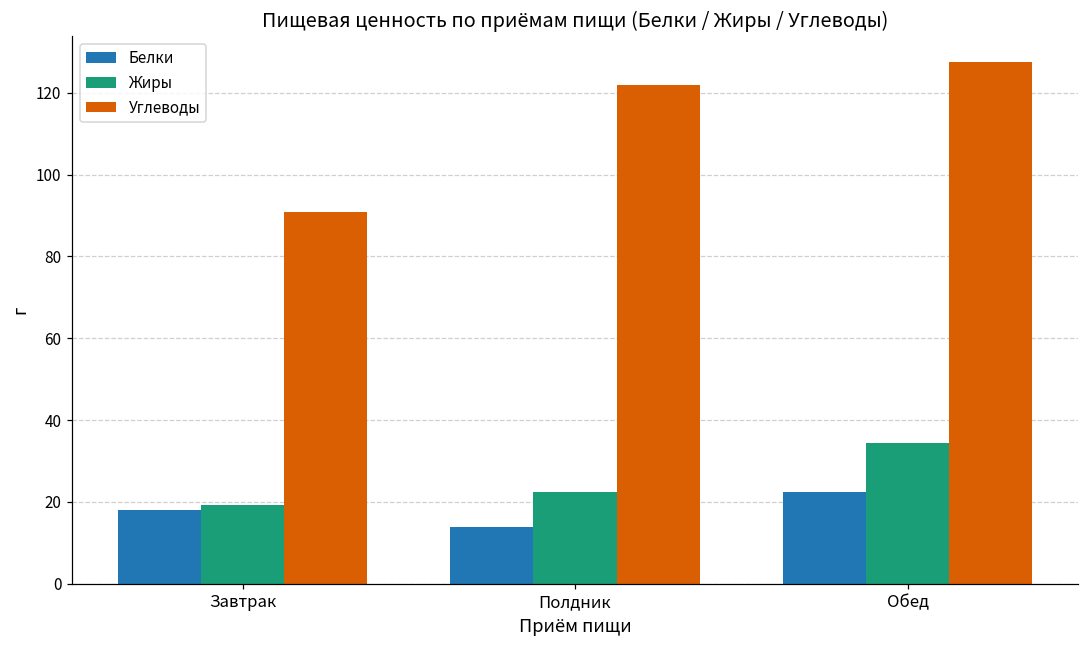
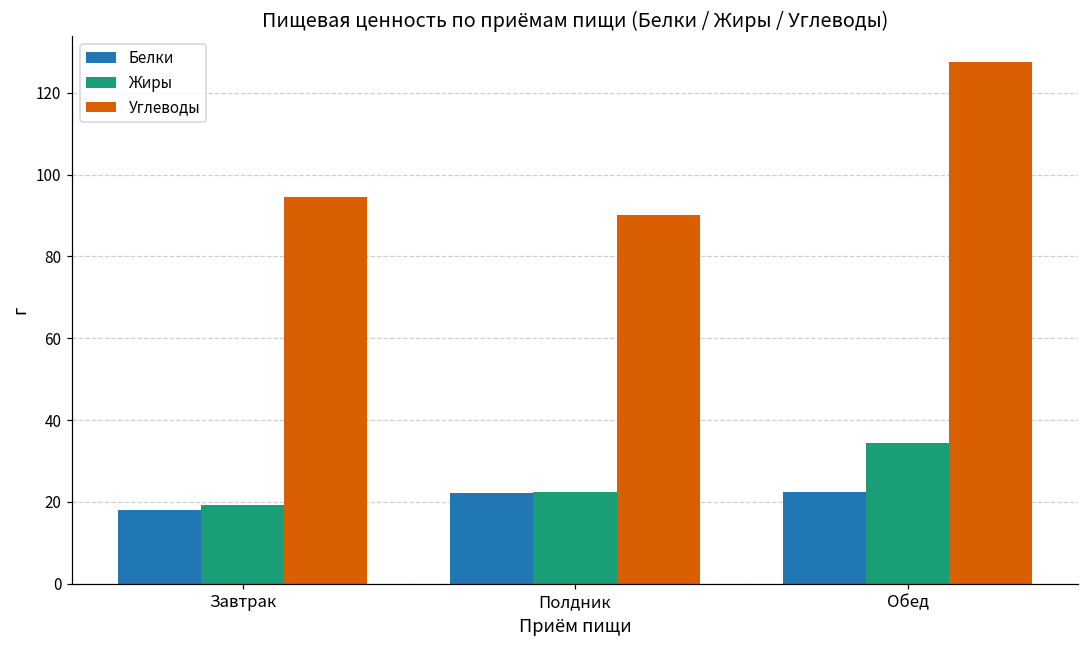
Углеводы, Завтрак: 91 -> 94
Белки, Полдник: 14 -> 22
Углеводы, Полдник: 122 -> 90
